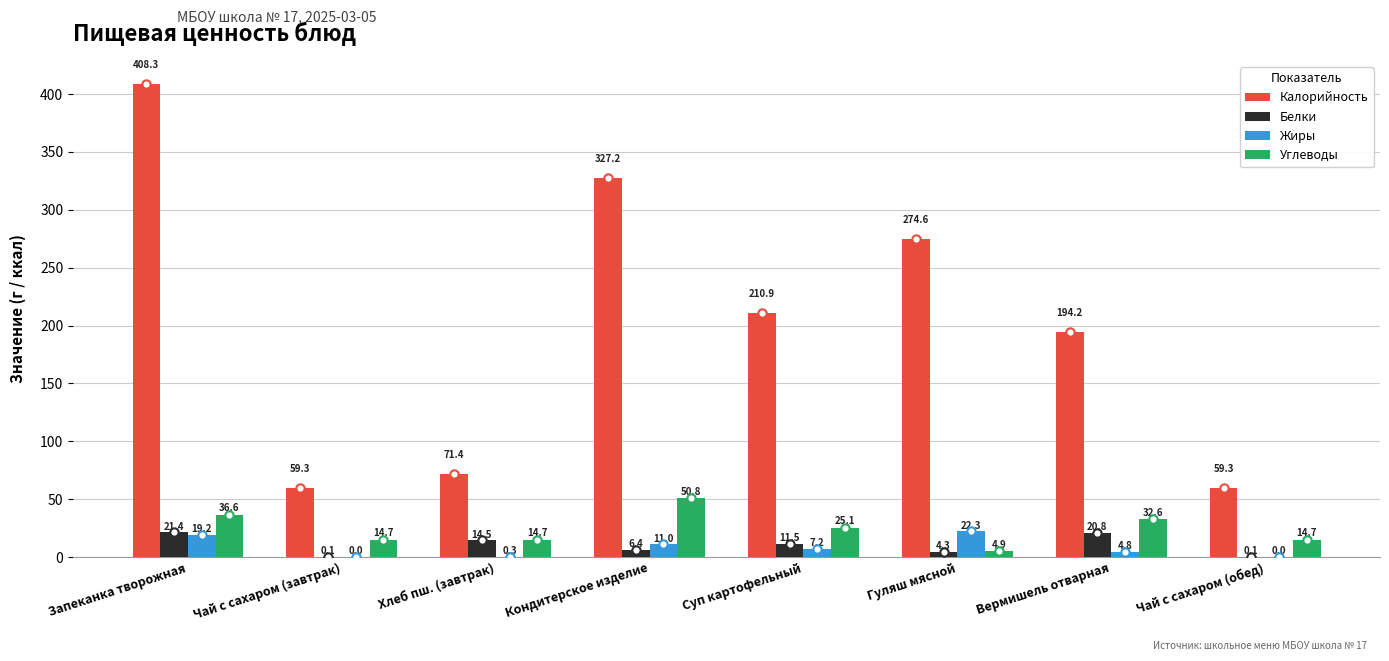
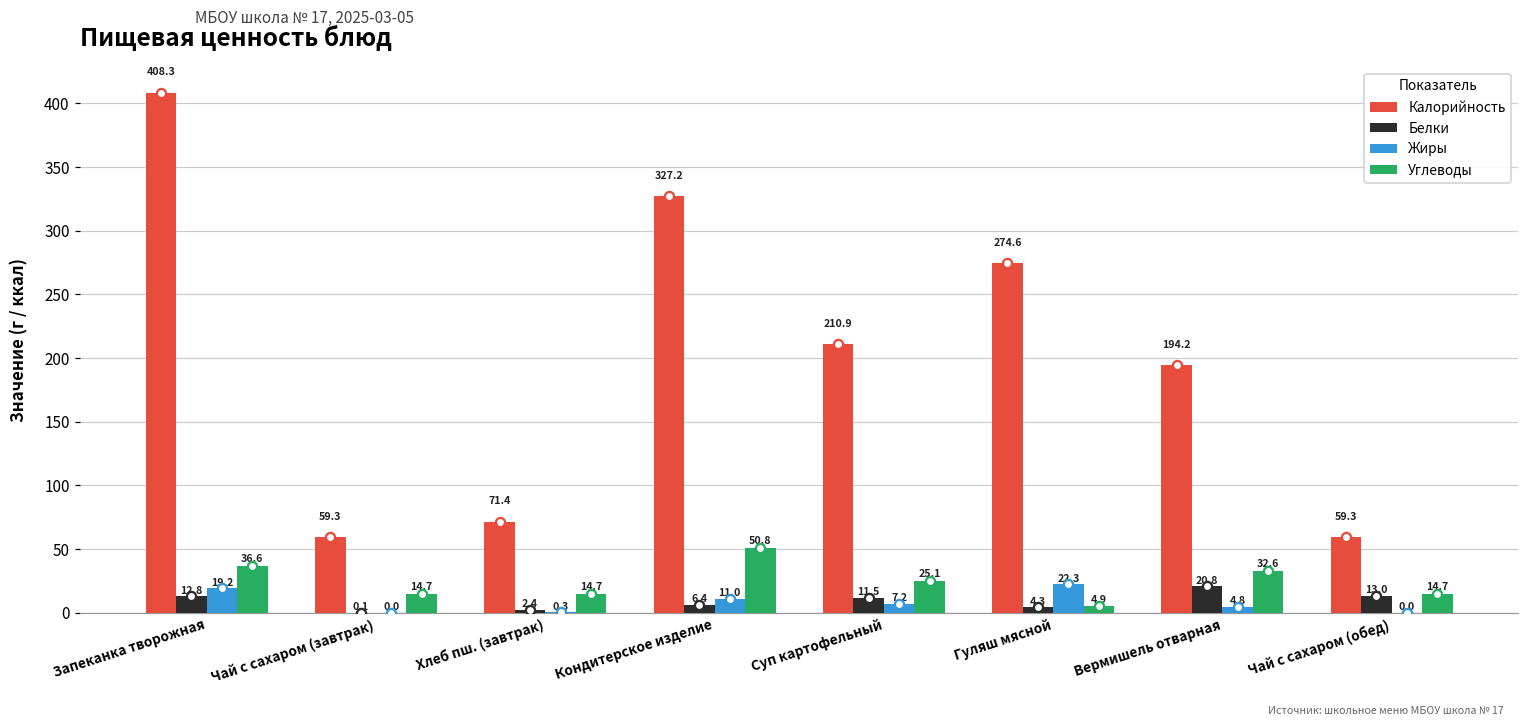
Белки, Запеканка творожная: 21.4 -> 12.8
Белки, Хлеб пш. (завтрак): 14.5 -> 2.4
Белки, Чай с сахаром (обед): 0.1 -> 13.0
